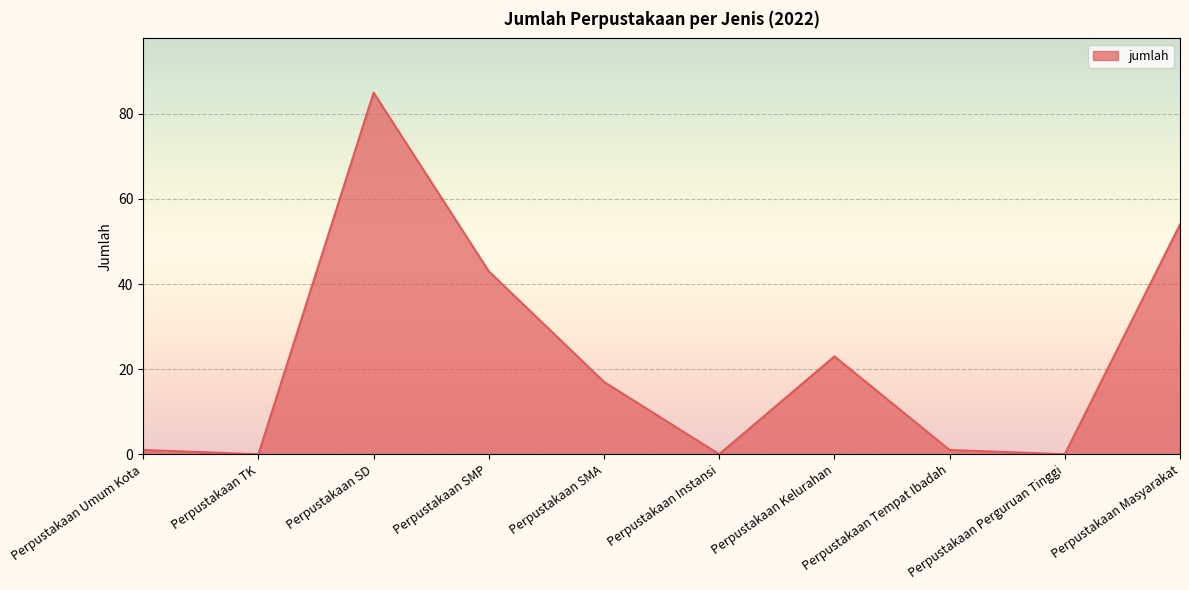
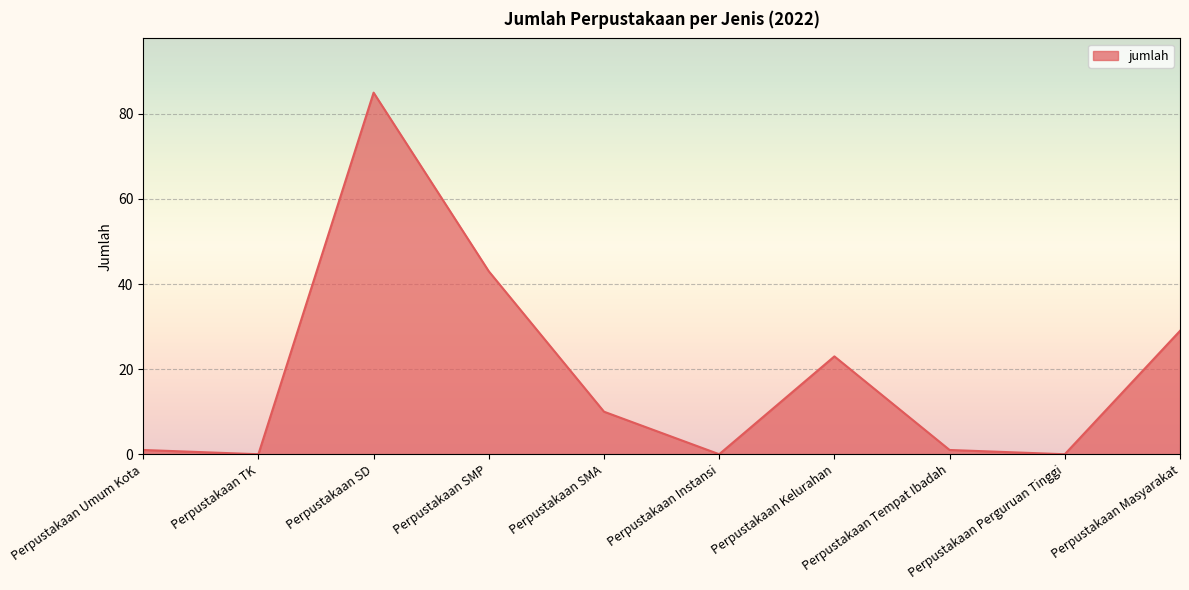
Perpustakaan SMA: 17 -> 10
Perpustakaan Masyarakat: 54 -> 29
